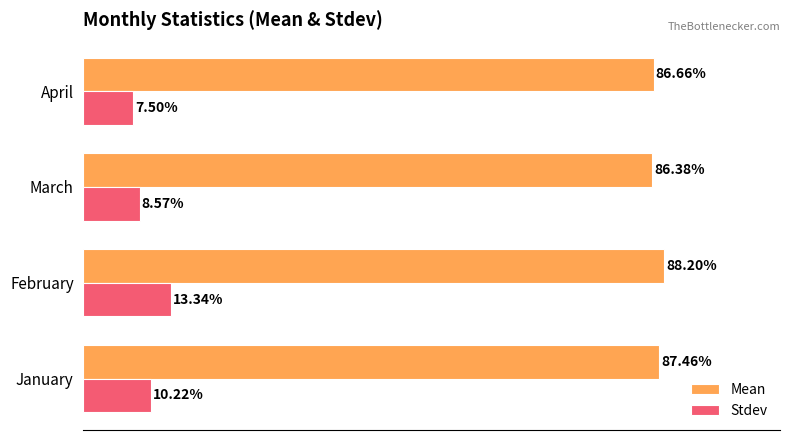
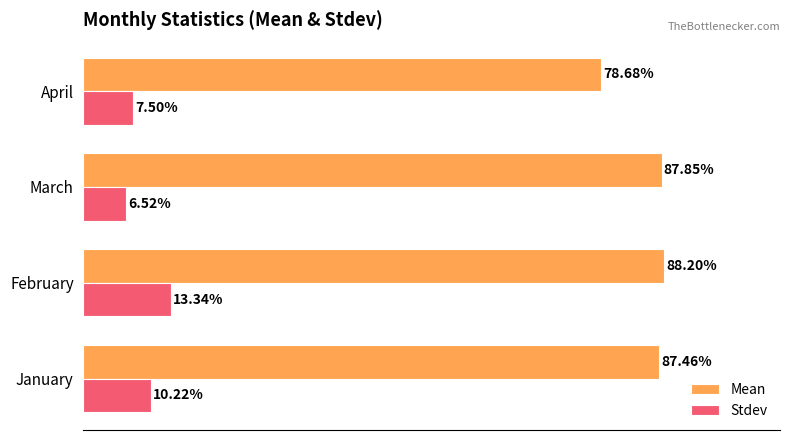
Mean, April: 86.66% -> 78.68%
Mean, March: 86.38% -> 87.85%
Stdev, March: 8.57% -> 6.52%
